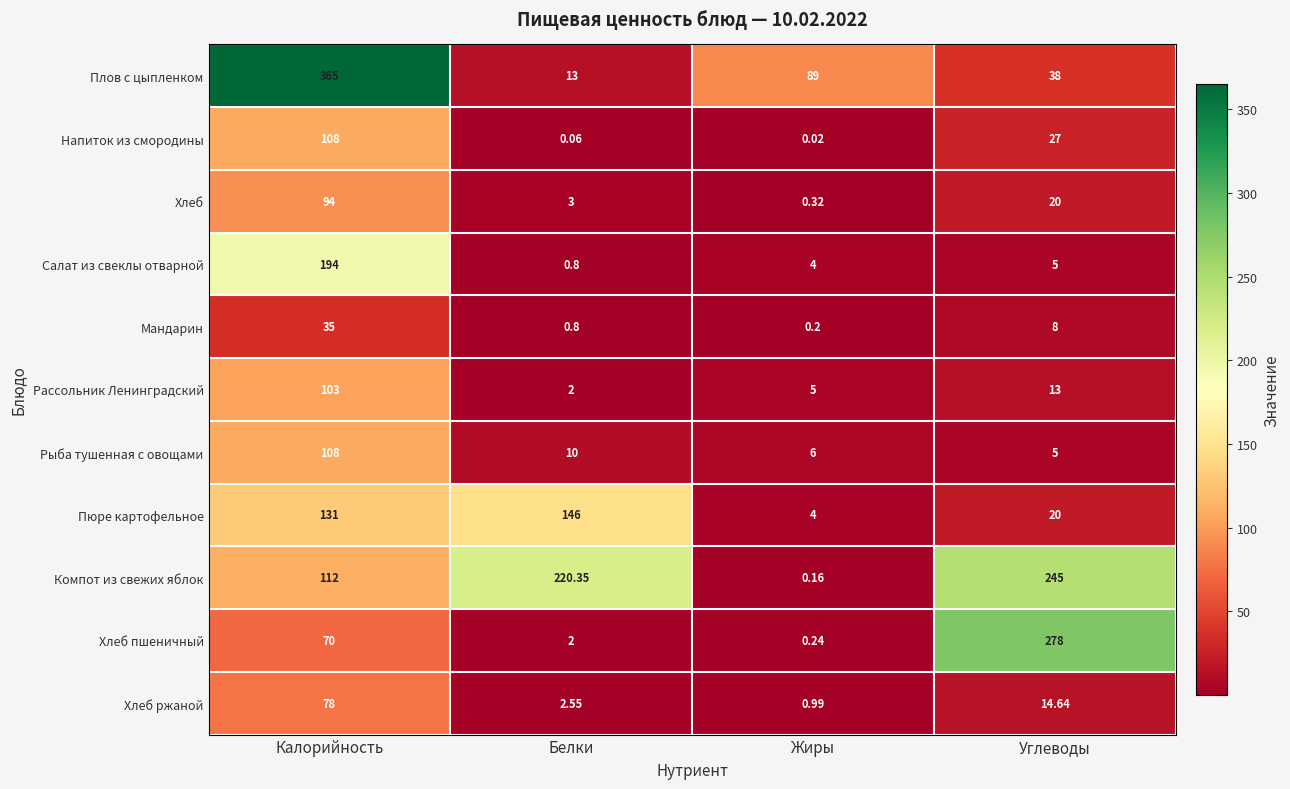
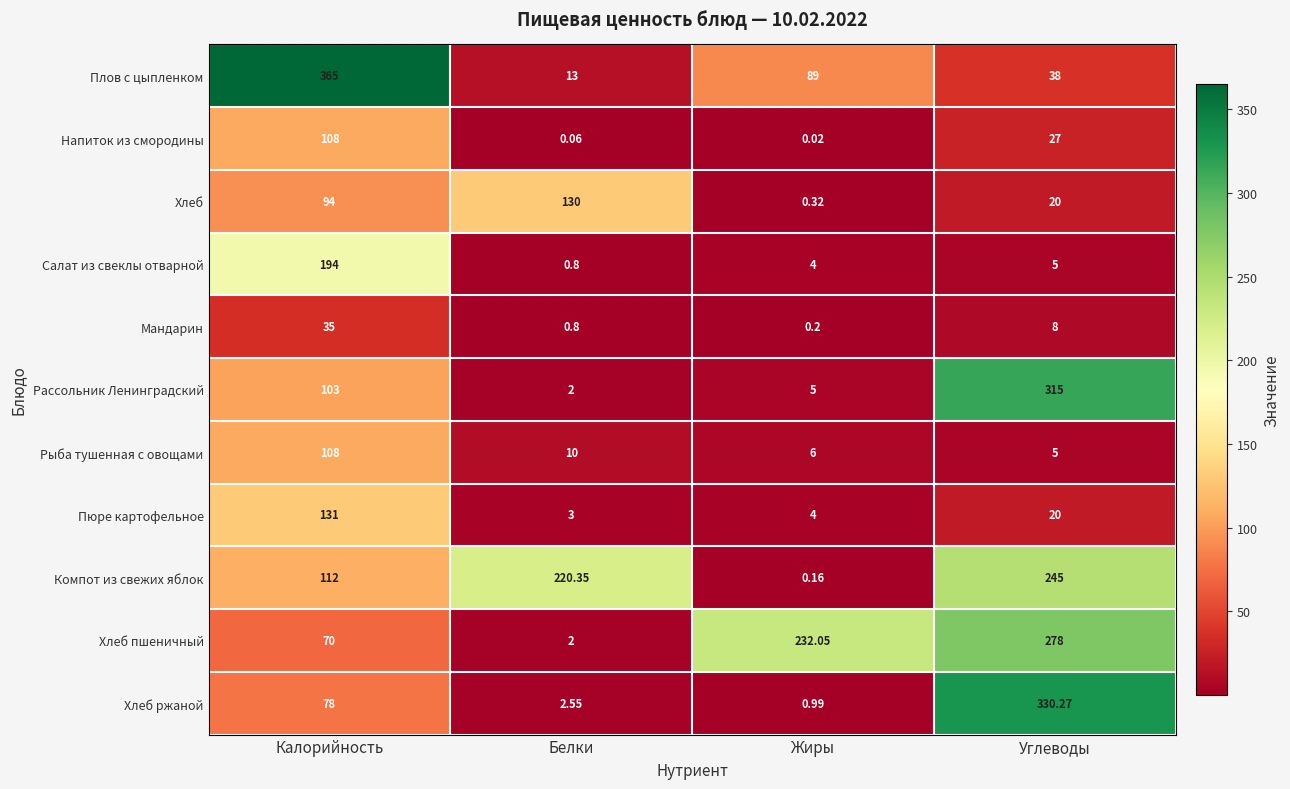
Хлеб, Белки: 3 -> 130
Рассольник Ленинградский, Углеводы: 13 -> 315
Пюре картофельное, Белки: 146 -> 3
Хлеб пшеничный, Жиры: 0.24 -> 232.05
Хлеб ржаной, Углеводы: 14.64 -> 330.27
